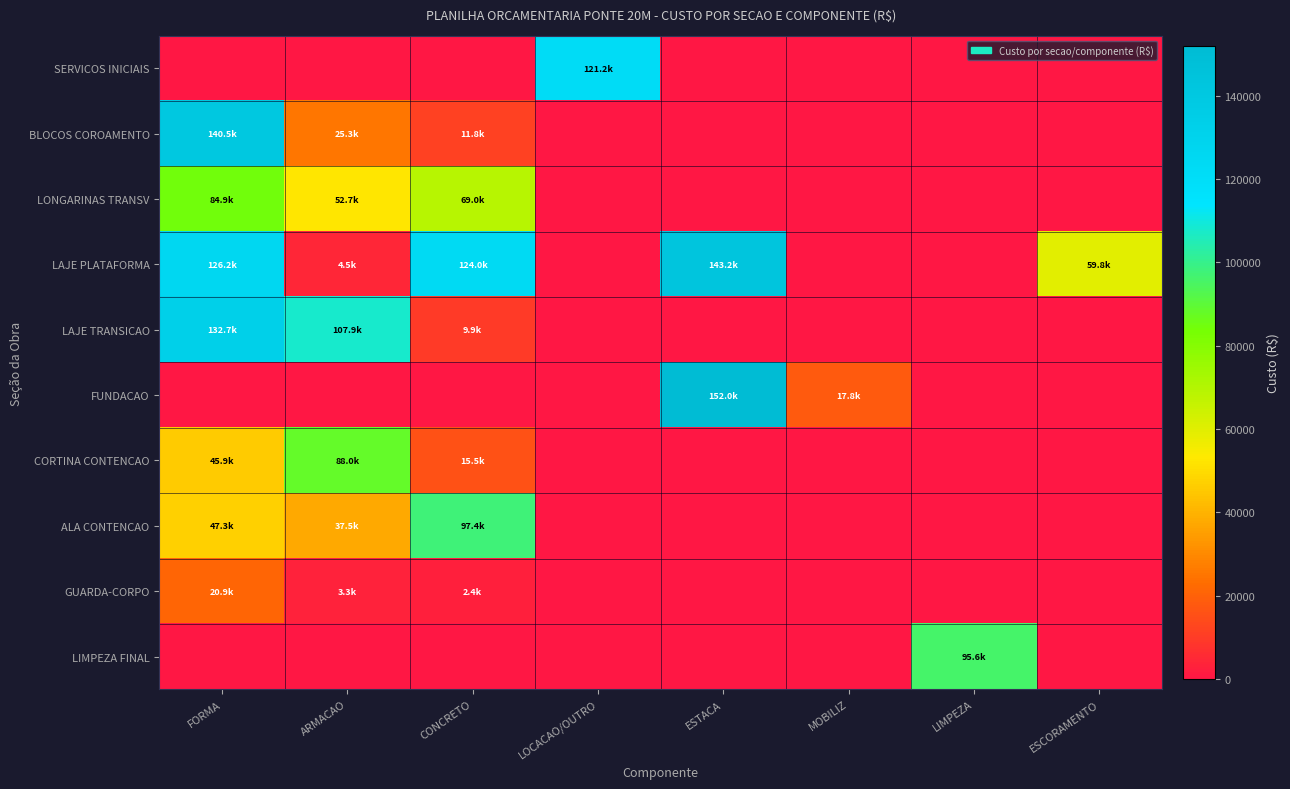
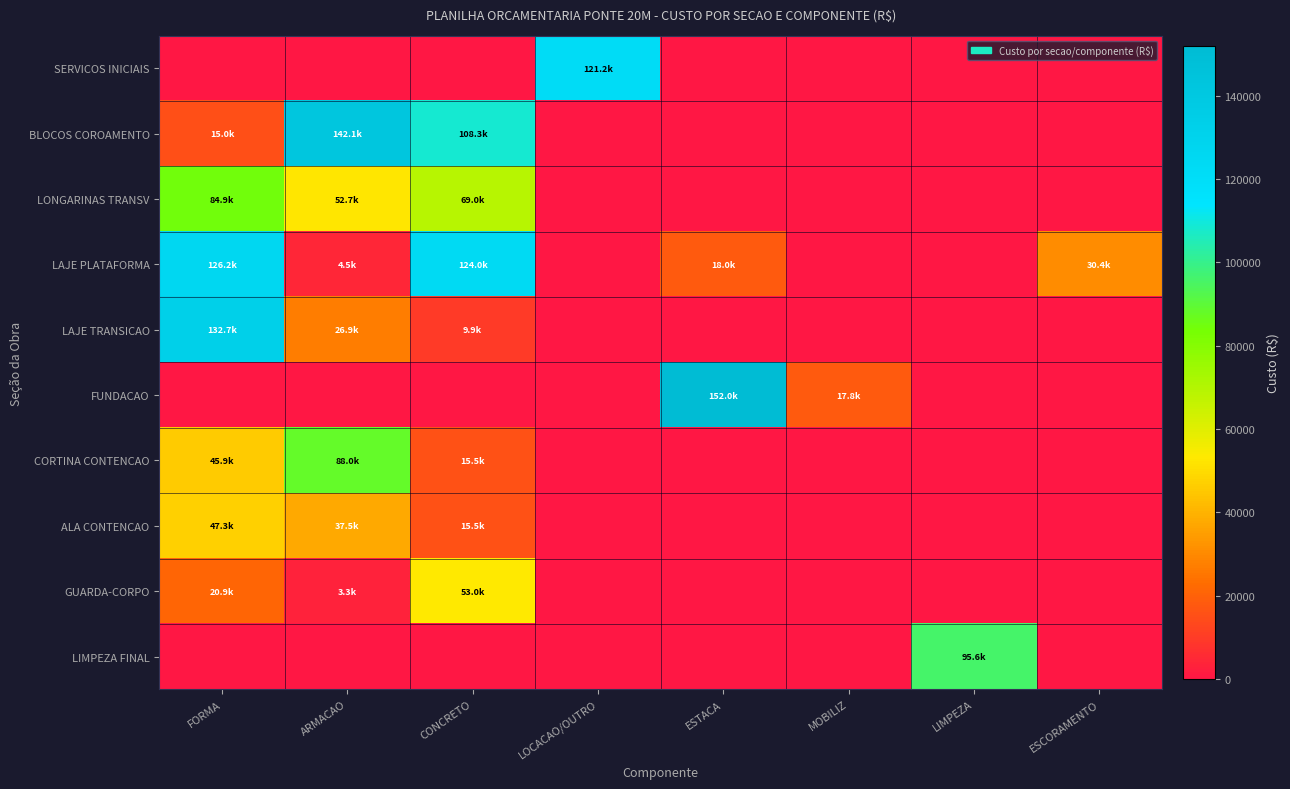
BLOCOS COROAMENTO, FORMA: 140.5k -> 15.0k
BLOCOS COROAMENTO, ARMACAO: 25.3k -> 142.1k
BLOCOS COROAMENTO, CONCRETO: 11.8k -> 108.3k
LAJE PLATAFORMA, ESTACA: 143.2k -> 18.0k
LAJE PLATAFORMA, ESCORAMENTO: 59.8k -> 30.4k
LAJE TRANSICAO, ARMACAO: 107.9k -> 26.9k
ALA CONTENCAO, CONCRETO: 97.4k -> 15.5k
GUARDA-CORPO, CONCRETO: 2.4k -> 53.0k
